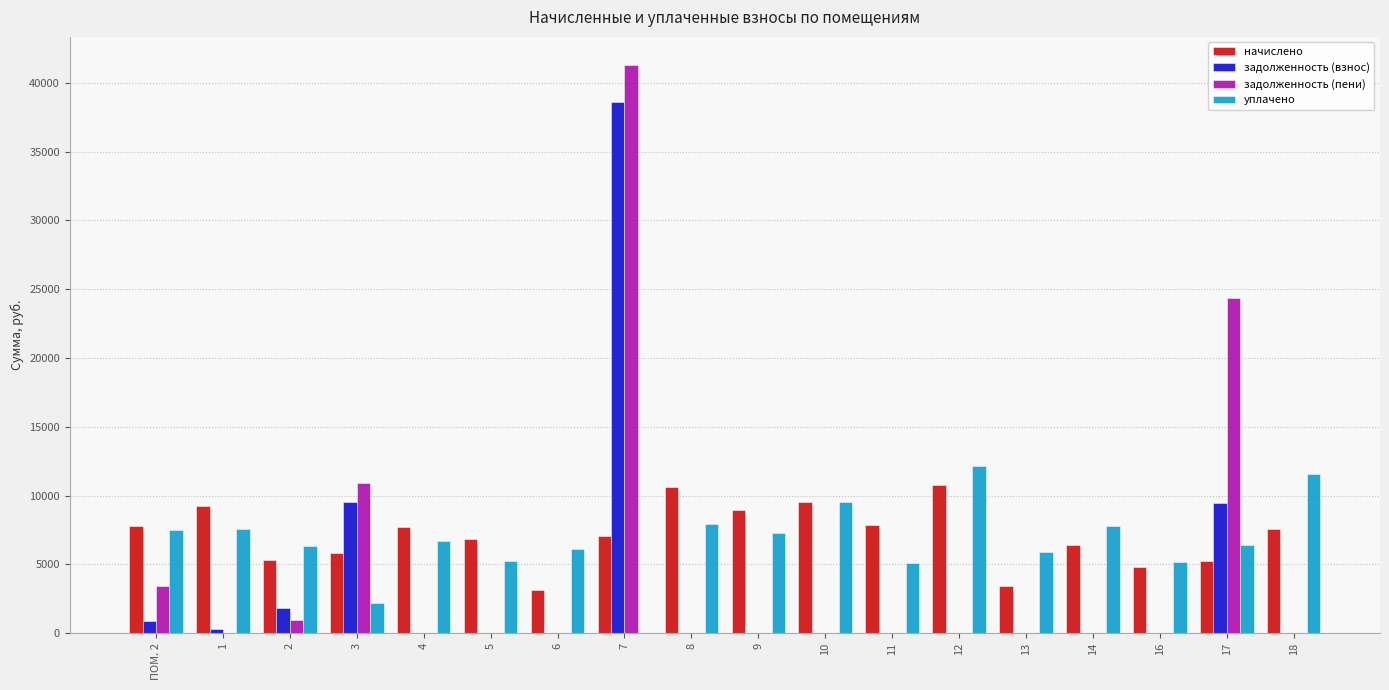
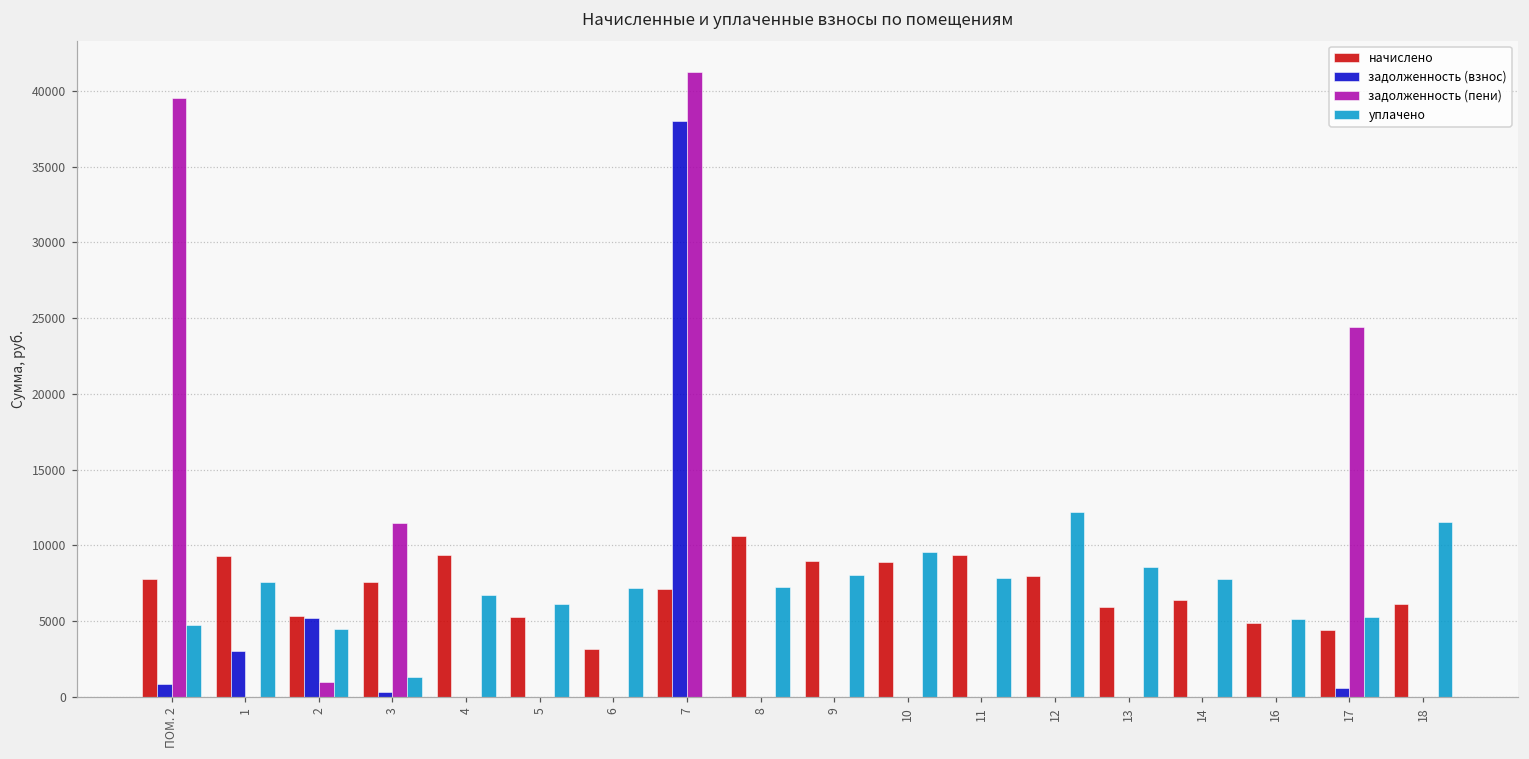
задолженность (пени), ПОМ. 2: 3500 -> 39500
уплачено, ПОМ. 2: 7500 -> 4700
задолженность (взнос), 1: 300 -> 3000
задолженность (взнос), 2: 1800 -> 5200
уплачено, 2: 6400 -> 4400
начислено, 3: 5900 -> 7600
задолженность (взнос), 3: 9500 -> 300
задолженность (пени), 3: 10900 -> 11500
уплачено, 3: 2200 -> 1300
начислено, 4: 7700 -> 9300
начислено, 5: 6900 -> 5300
уплачено, 5: 5300 -> 6100
уплачено, 6: 6100 -> 7200
задолженность (взнос), 7: 38600 -> 38000
уплачено, 8: 7900 -> 7200
уплачено, 9: 7300 -> 8000
начислено, 10: 9600 -> 8900
начислено, 11: 7900 -> 9300
уплачено, 11: 5100 -> 7900
начислено, 12: 10800 -> 8000
начислено, 13: 3500 -> 5900
уплачено, 13: 5900 -> 8500
начислено, 17: 5300 -> 4400
задолженность (взнос), 17: 9500 -> 600
уплачено, 17: 6400 -> 5300
начислено, 18: 7600 -> 6100
